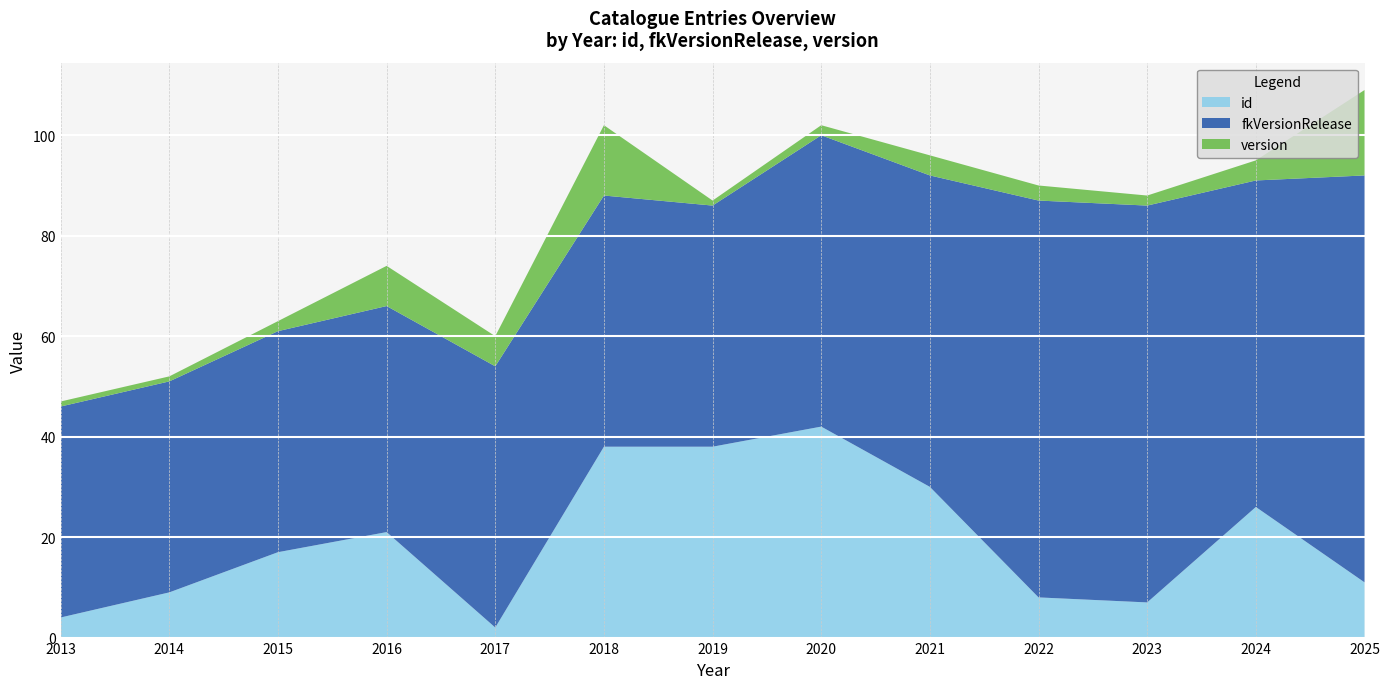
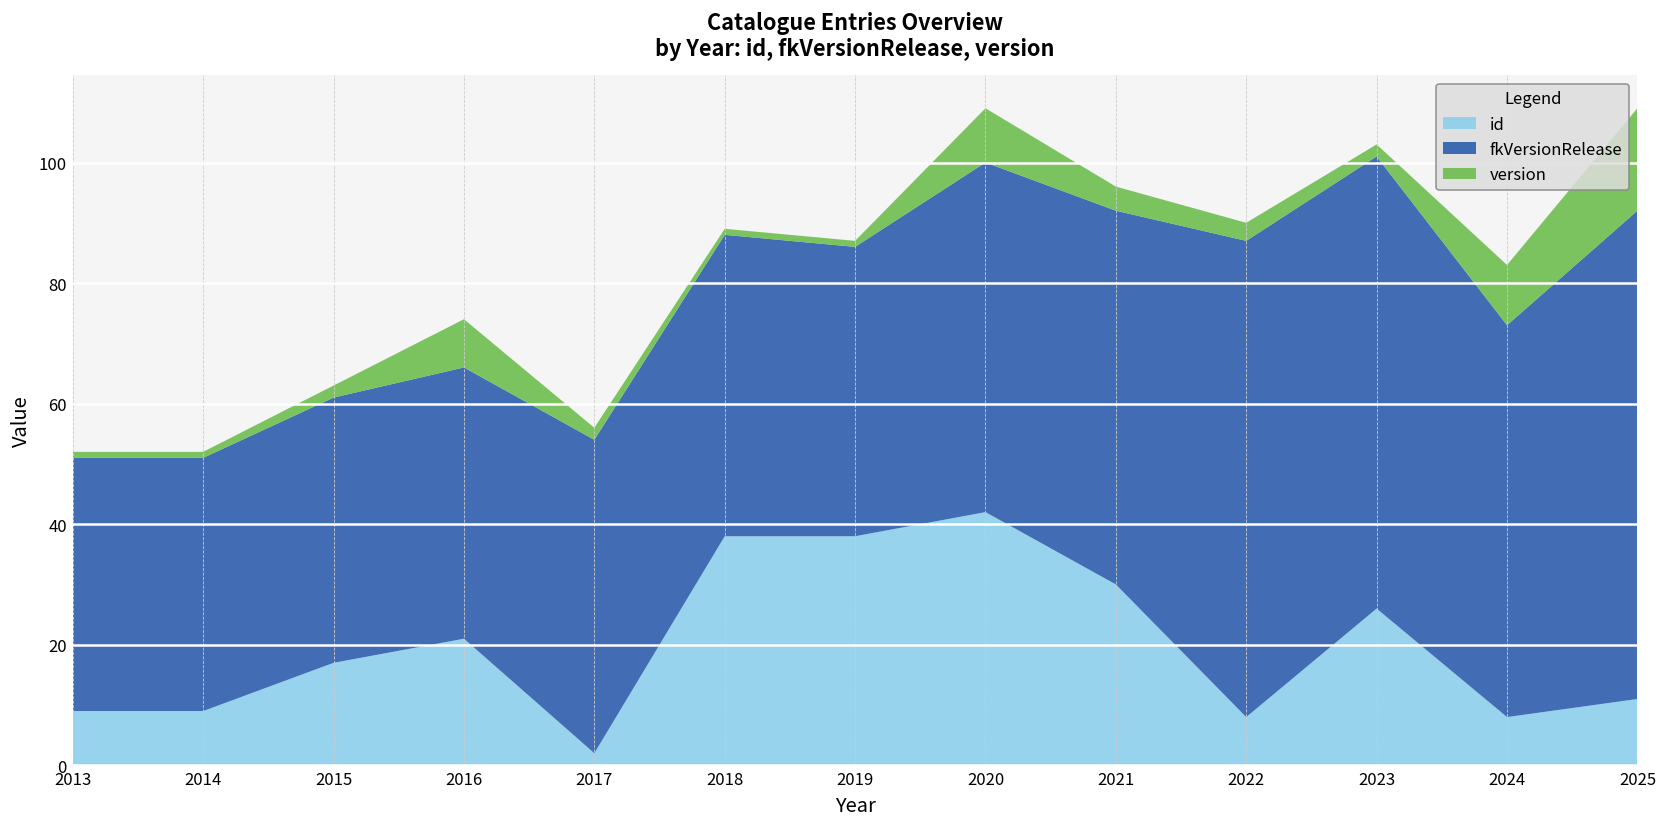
id, 2013: 4 -> 9
version, 2017: 6 -> 2
version, 2018: 14 -> 1
version, 2020: 2 -> 9
id, 2023: 7 -> 26
fkVersionRelease, 2023: 79 -> 75
id, 2024: 26 -> 8
version, 2024: 4 -> 10
